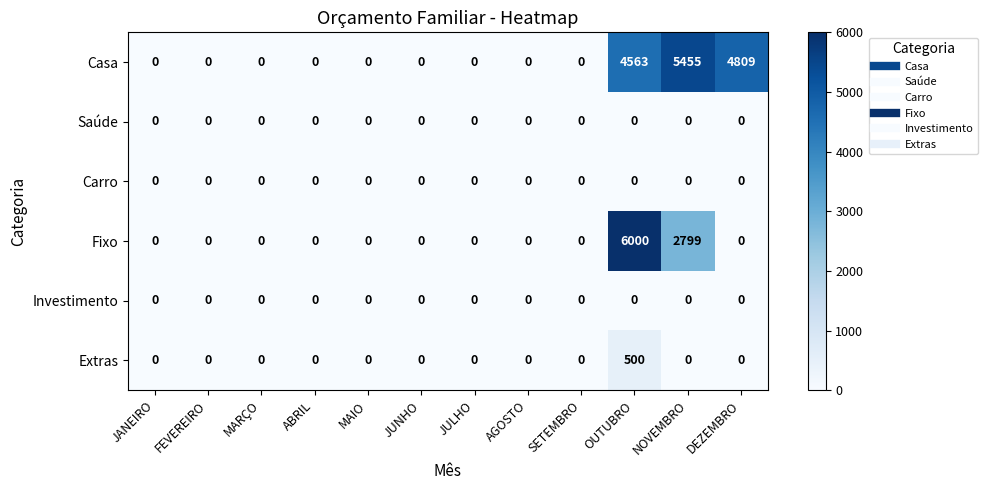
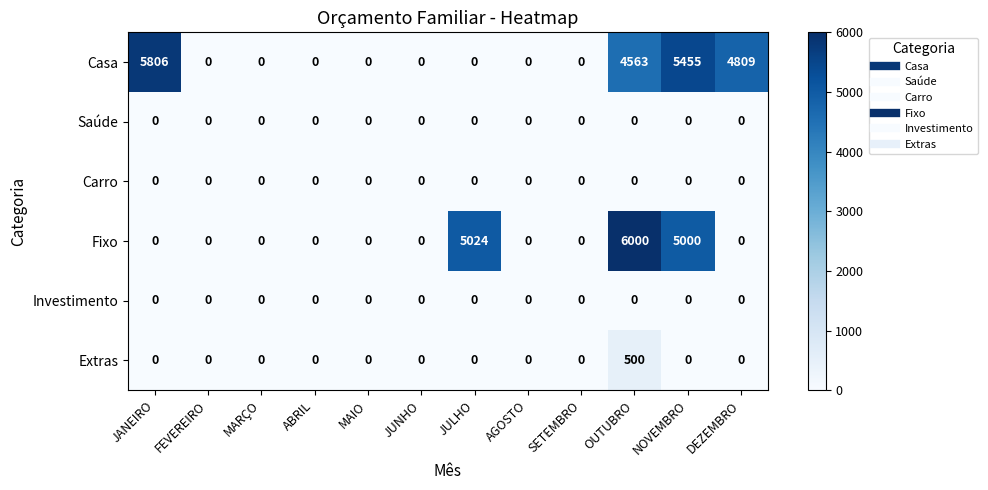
Casa, JANEIRO: 0 -> 5806
Fixo, JULHO: 0 -> 5024
Fixo, NOVEMBRO: 2799 -> 5000
